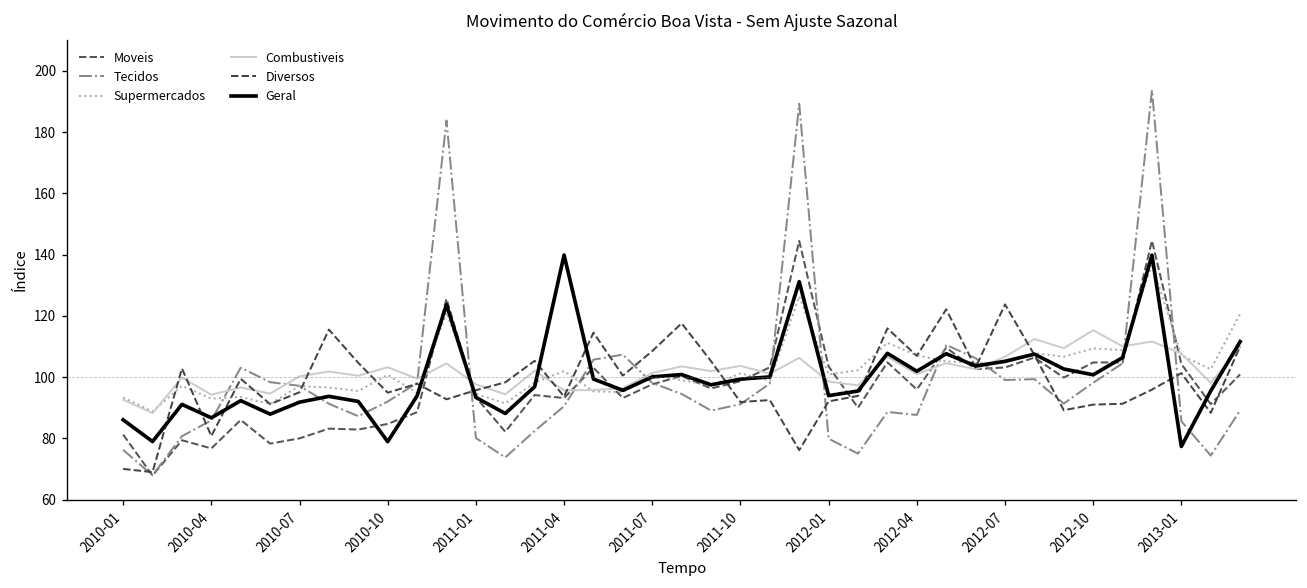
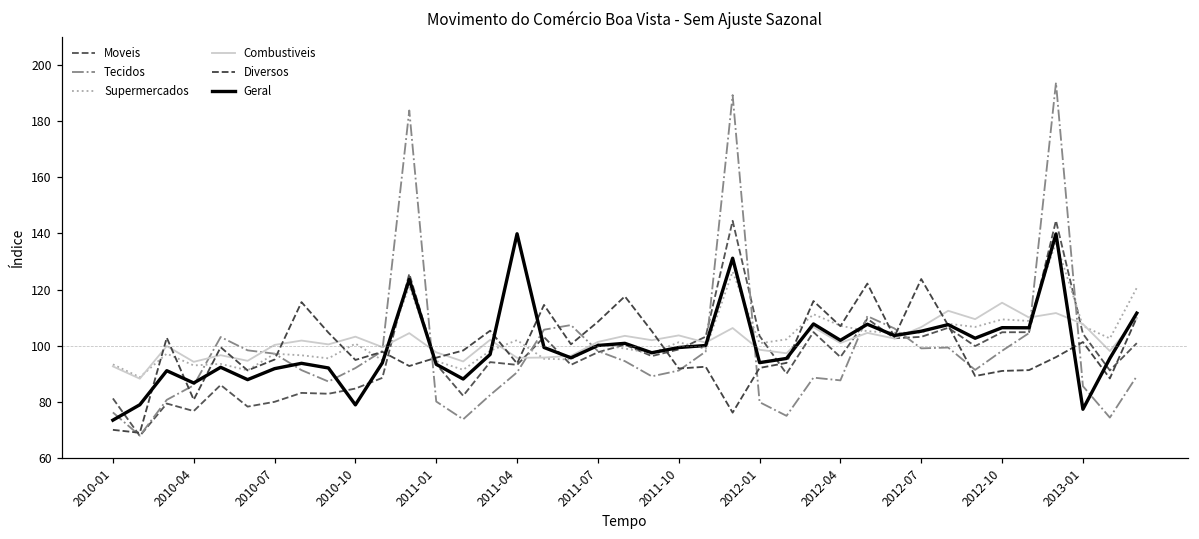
Geral, 2010-01: 86 -> 73
Geral, 2012-10: 101 -> 106
